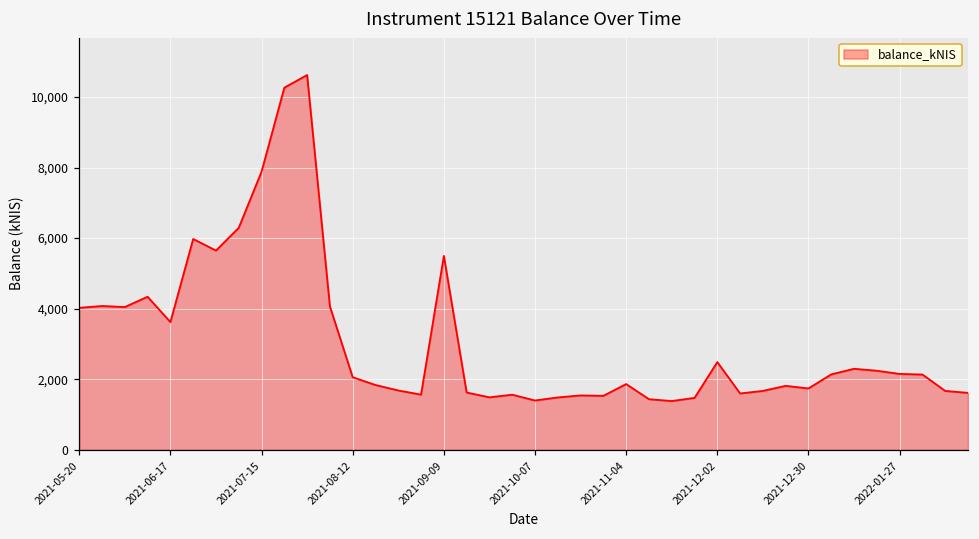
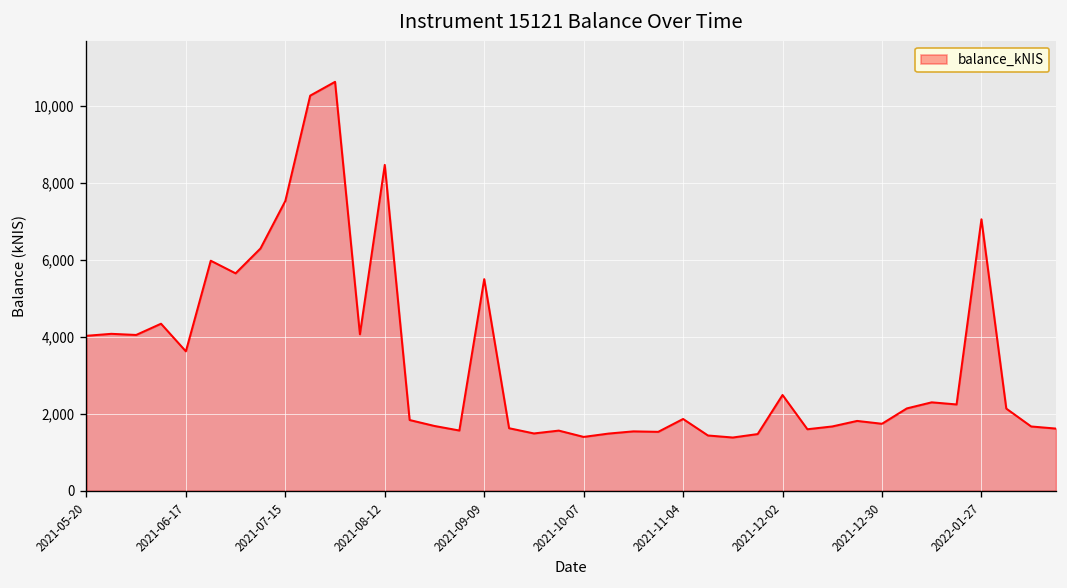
2021-07-15: 7,900 -> 7,500
2021-08-12: 2,100 -> 8,500
2022-01-27: 2,200 -> 7,100
